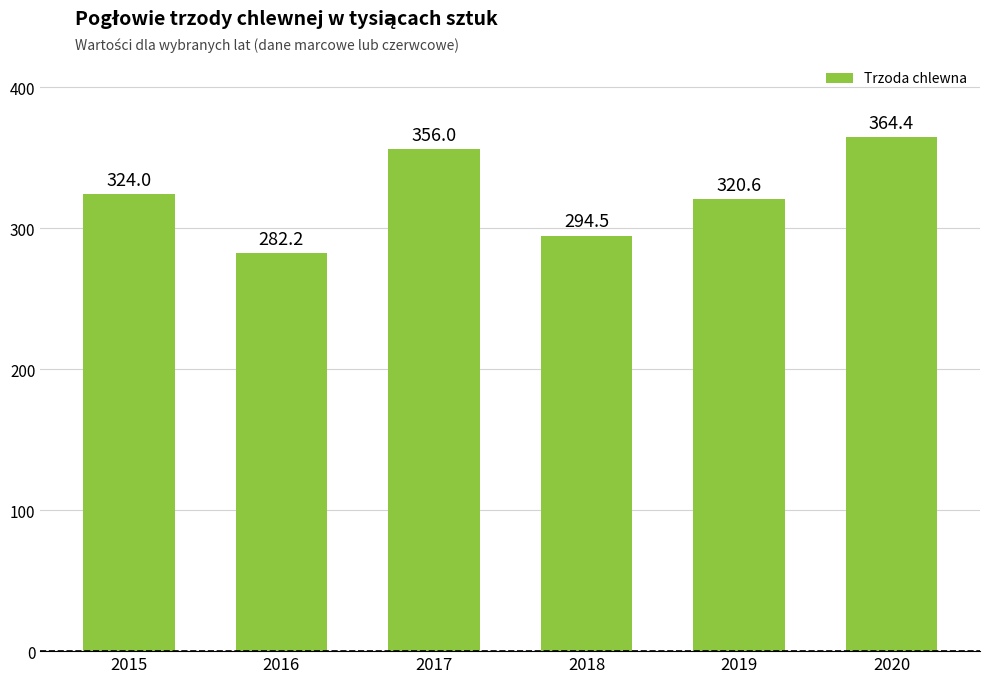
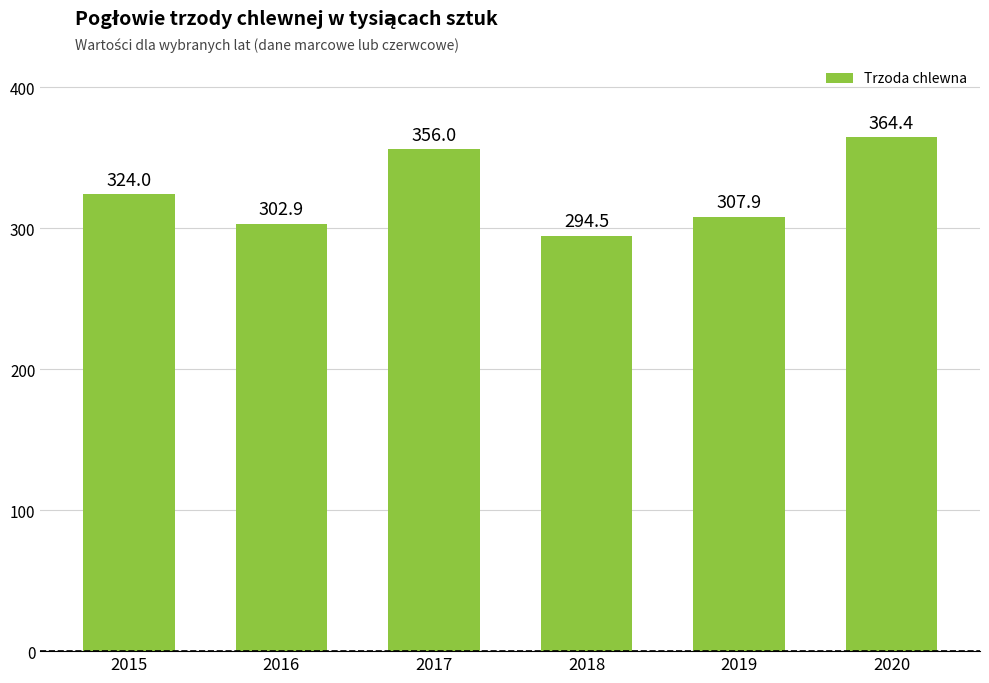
2016: 282.2 -> 302.9
2019: 320.6 -> 307.9
